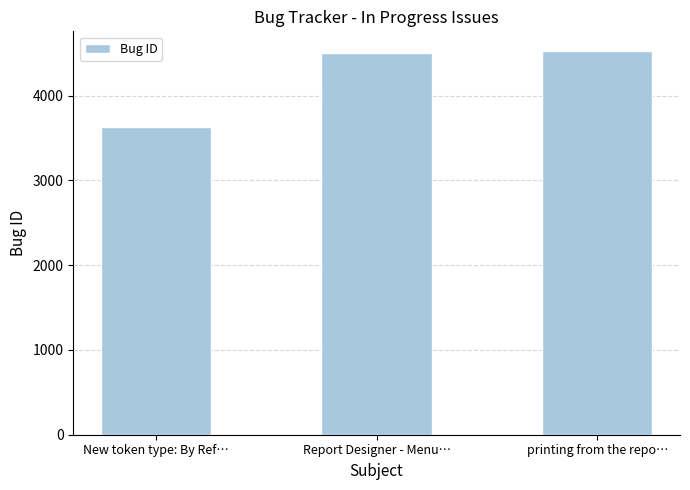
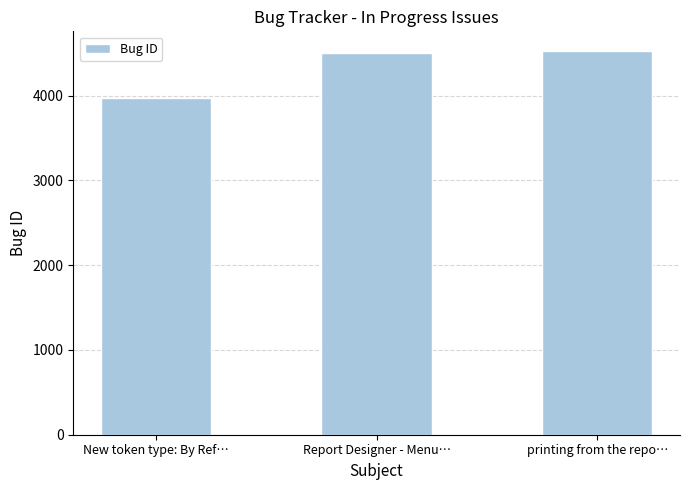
New token type: By Ref…: 3600 -> 4000
